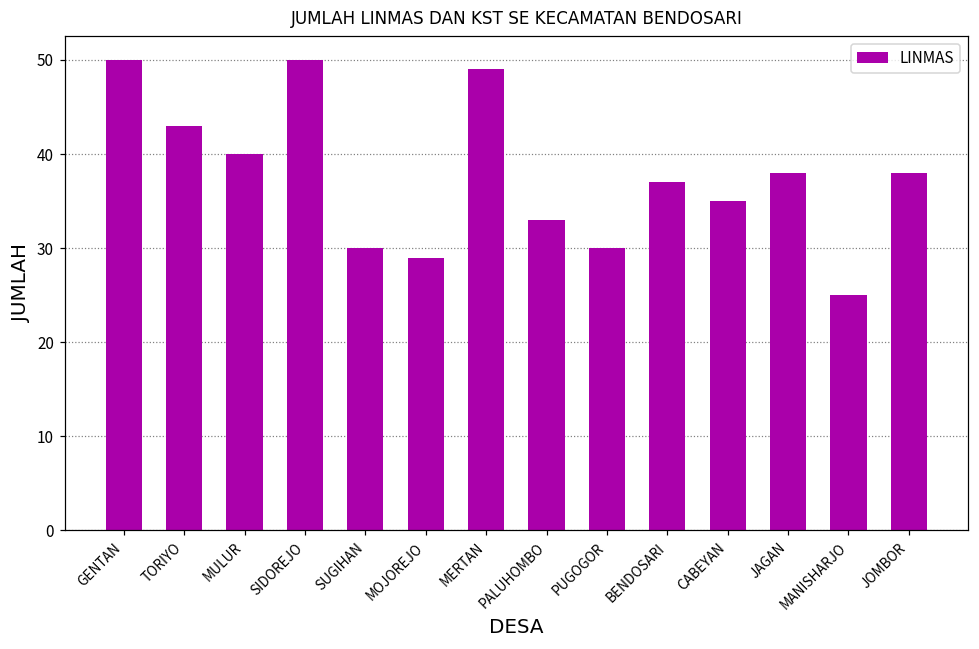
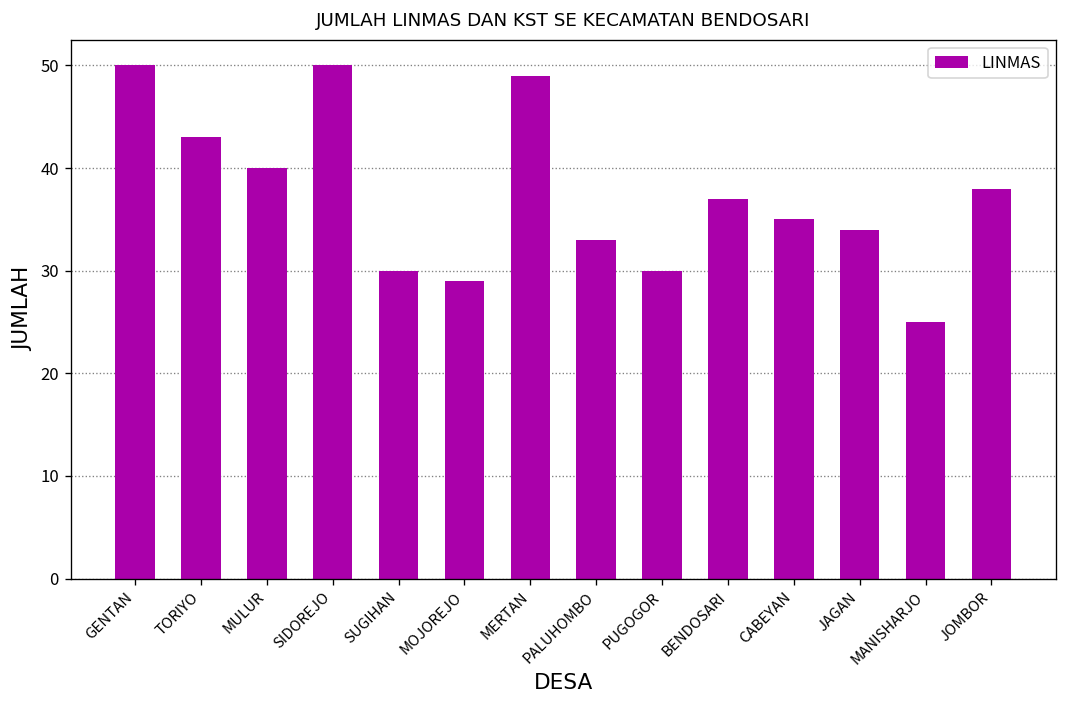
JAGAN: 38 -> 34
